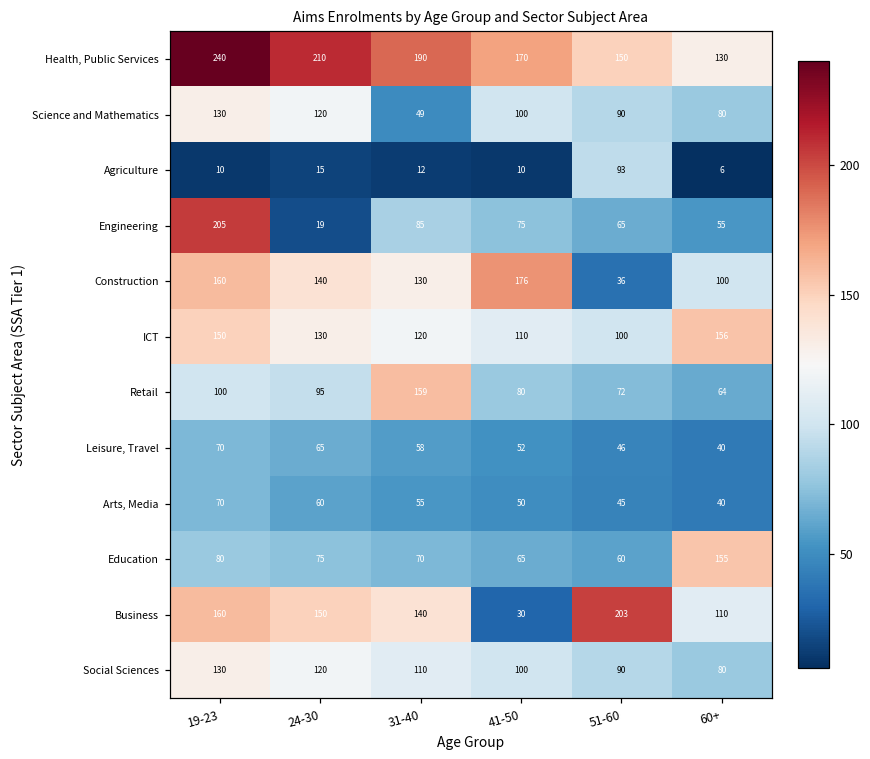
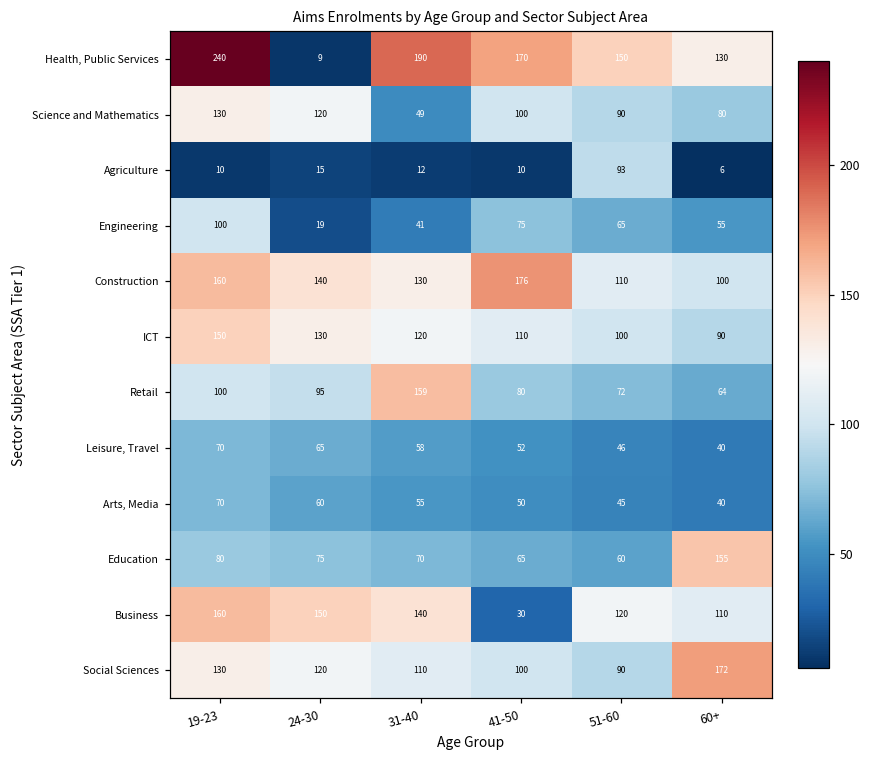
Health, Public Services, 24-30: 210 -> 9
Engineering, 19-23: 205 -> 100
Engineering, 31-40: 85 -> 41
Construction, 51-60: 36 -> 110
ICT, 60+: 156 -> 90
Business, 51-60: 203 -> 120
Social Sciences, 60+: 80 -> 172
